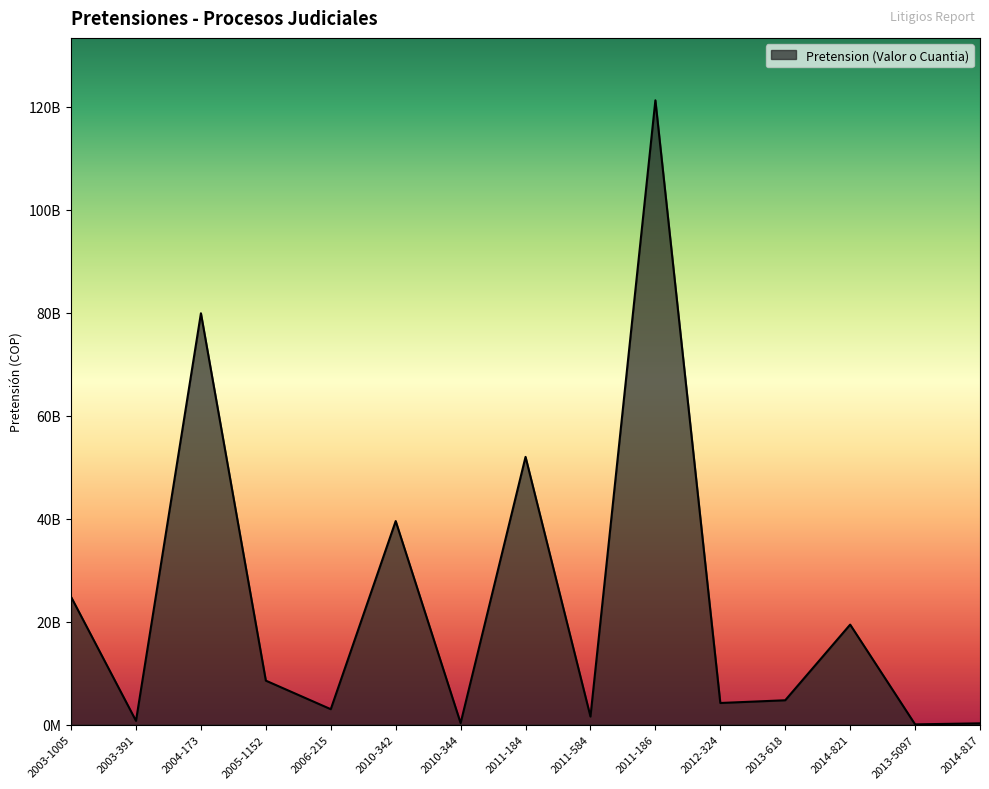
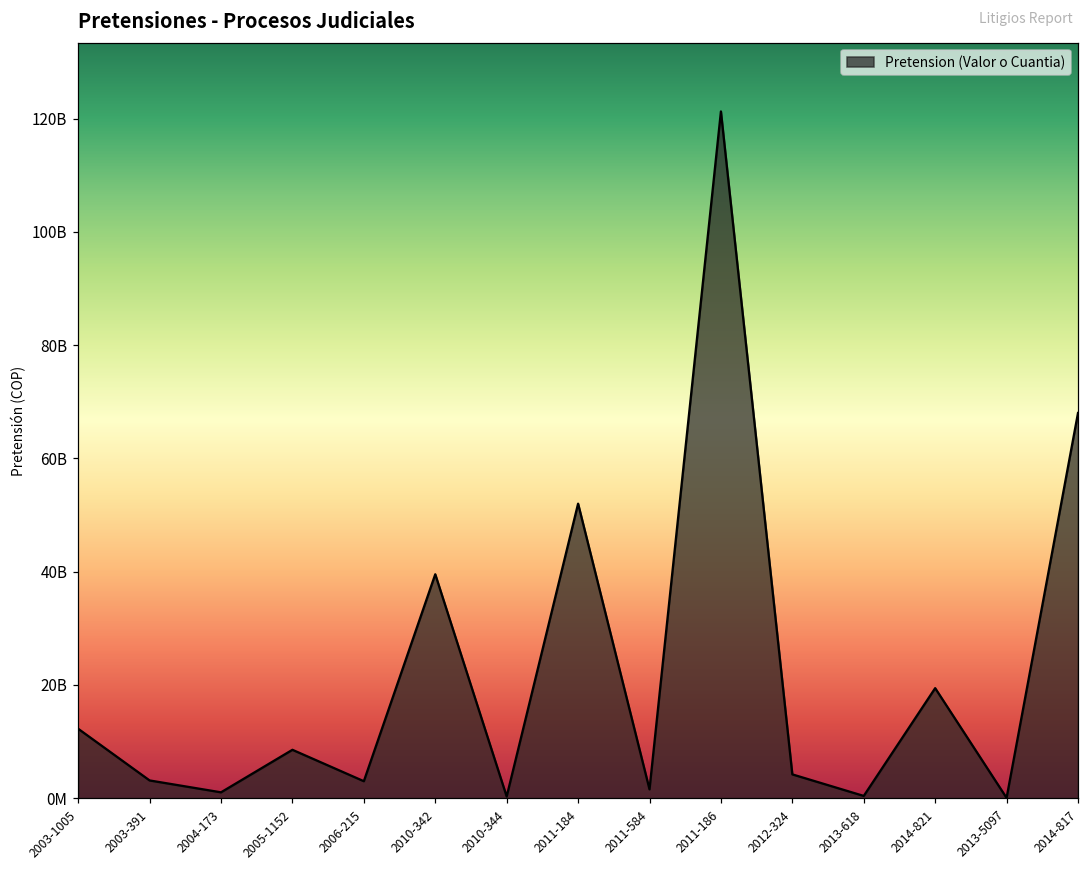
2003-1005: 25000000000 -> 12000000000
2003-391: 1000000000 -> 3000000000
2004-173: 80000000000 -> 1000000000
2013-618: 5000000000 -> 0
2014-817: 0 -> 68000000000
